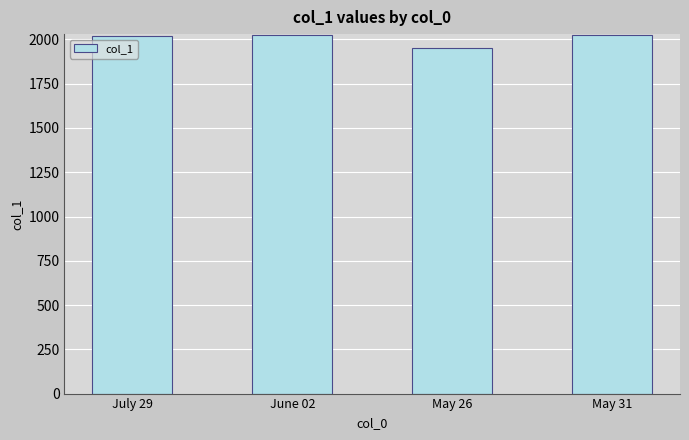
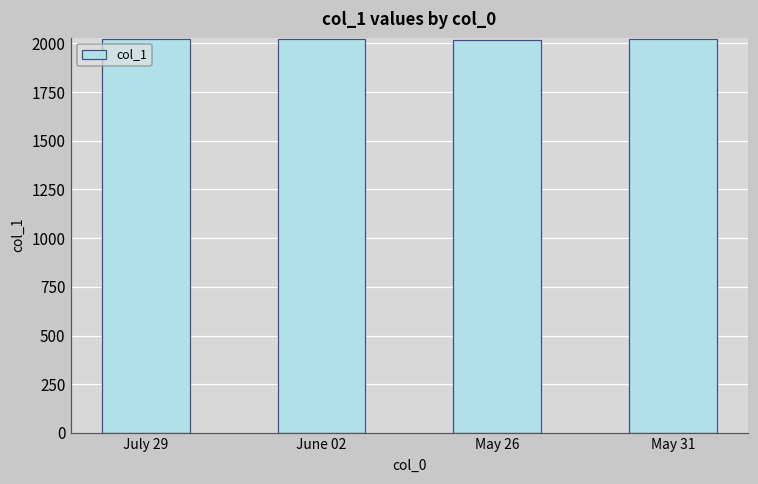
May 26: 1950 -> 2020
